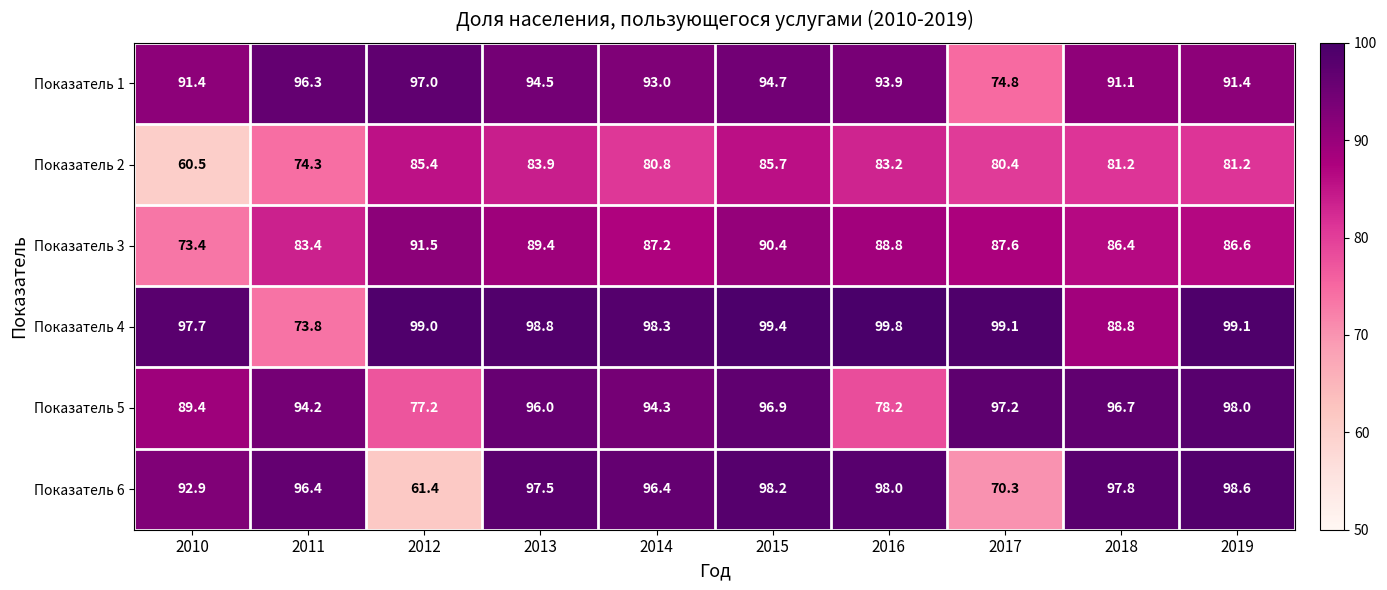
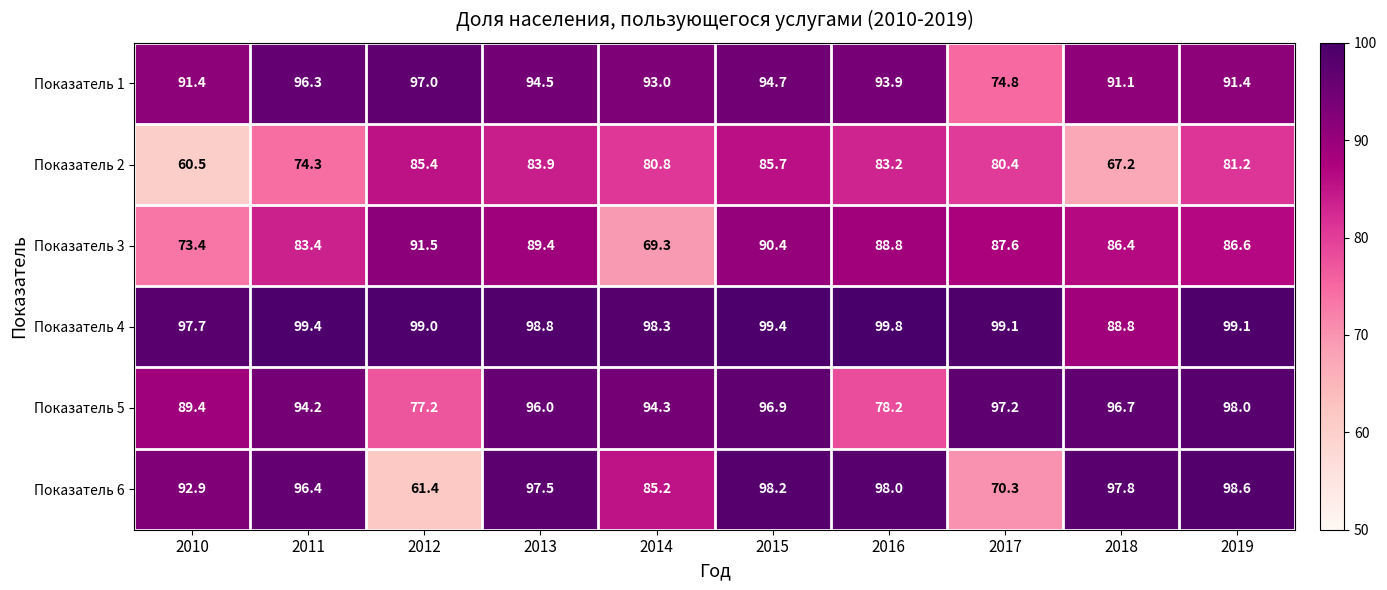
Показатель 2, 2018: 81.2 -> 67.2
Показатель 3, 2014: 87.2 -> 69.3
Показатель 4, 2011: 73.8 -> 99.4
Показатель 6, 2014: 96.4 -> 85.2
